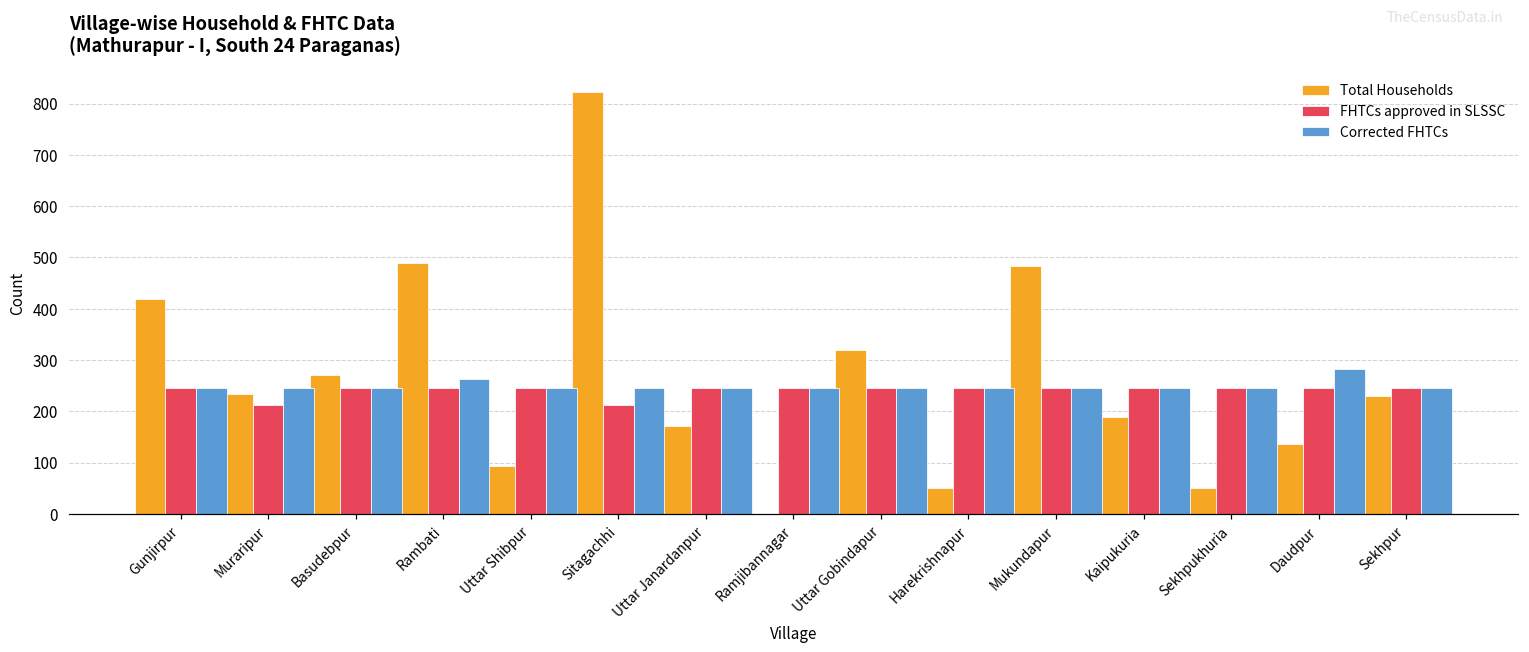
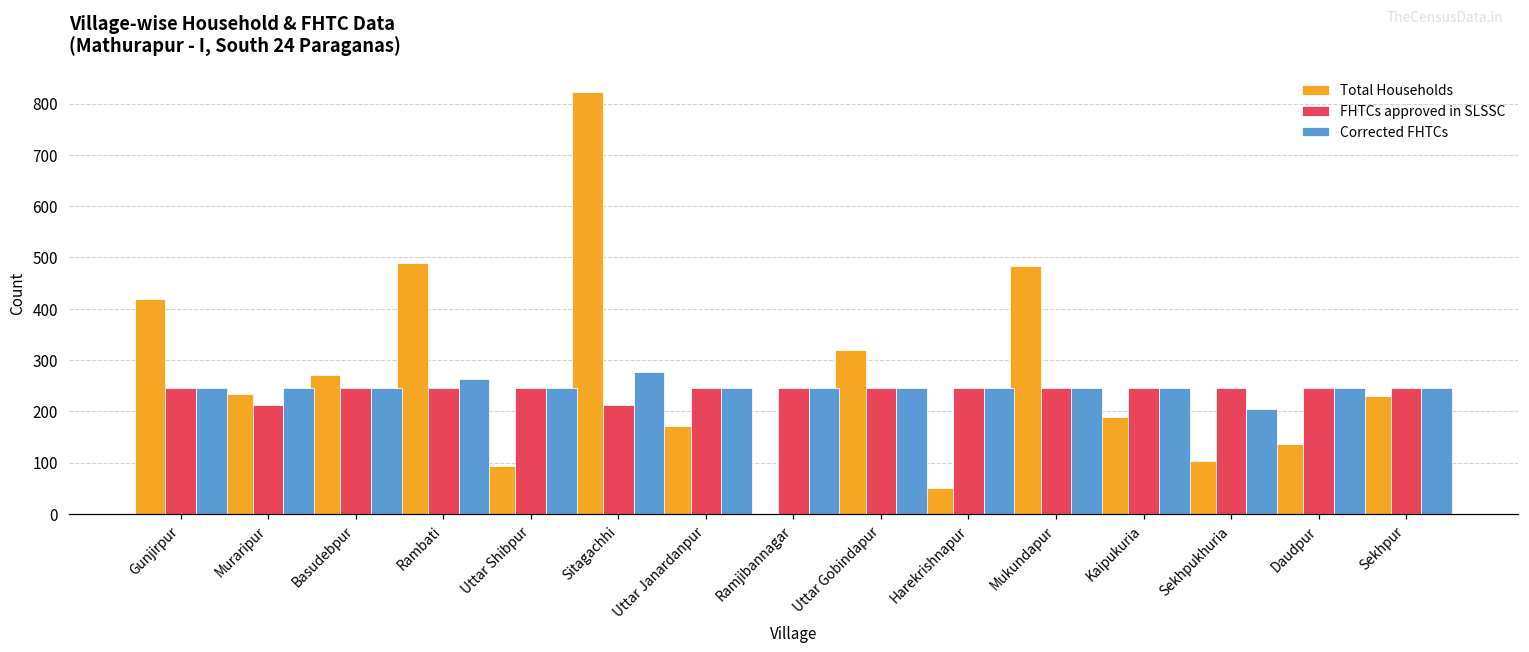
Corrected FHTCs, Sitagachhi: 250 -> 280
Total Households, Sekhpukhuria: 50 -> 100
Corrected FHTCs, Sekhpukhuria: 250 -> 210
Corrected FHTCs, Daudpur: 280 -> 250
